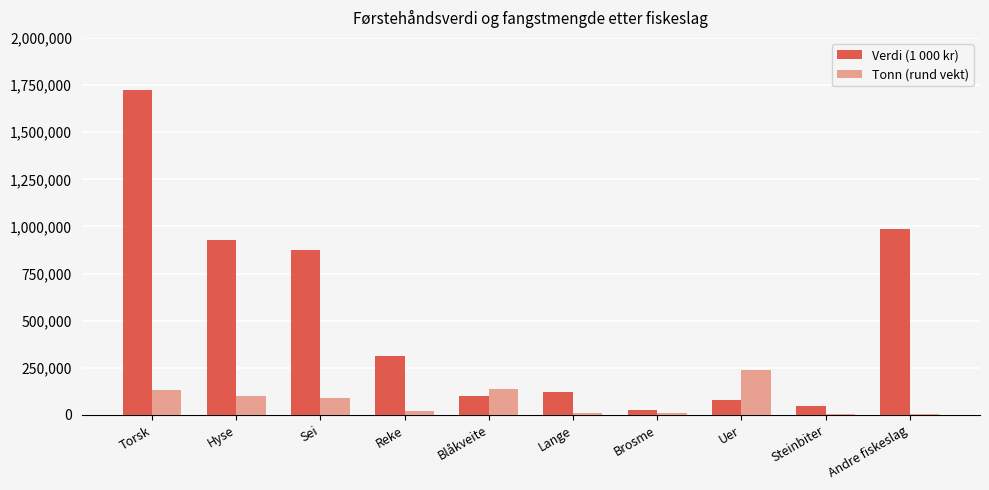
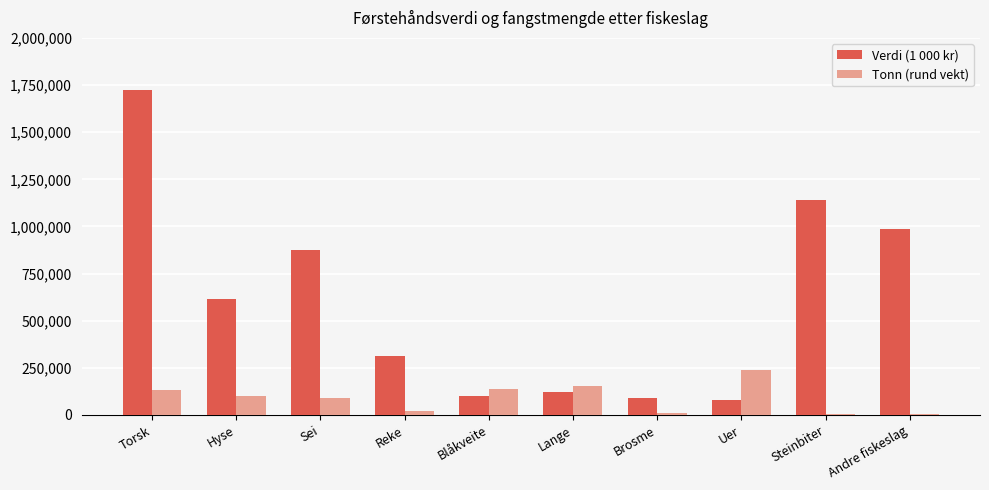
Verdi (1 000 kr), Hyse: 930,000 -> 620,000
Tonn (rund vekt), Lange: 10,000 -> 150,000
Verdi (1 000 kr), Brosme: 30,000 -> 90,000
Verdi (1 000 kr), Steinbiter: 50,000 -> 1,140,000
